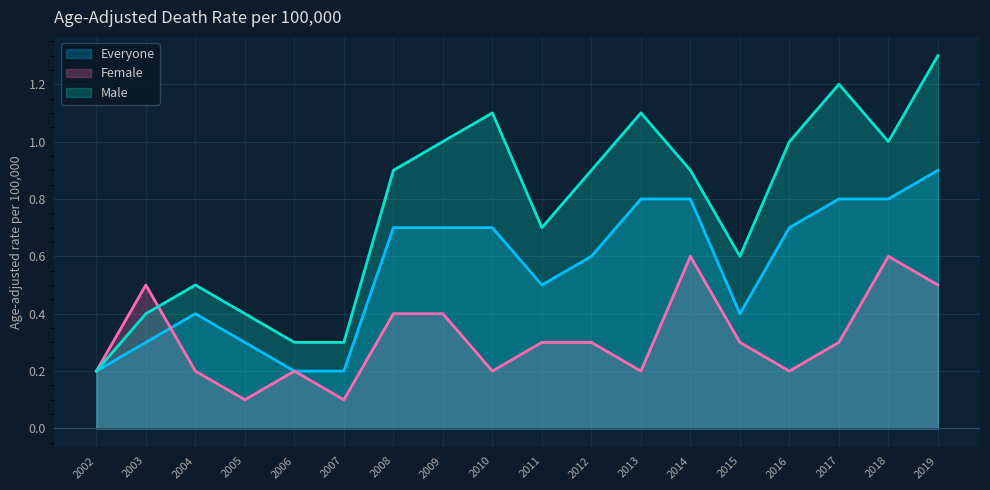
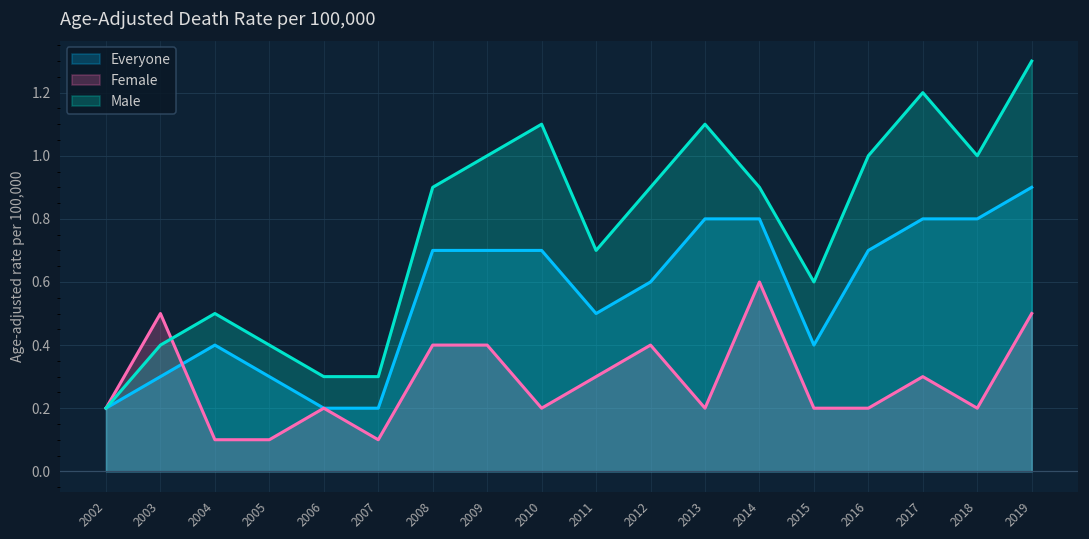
Female, 2004: 0.2 -> 0.1
Female, 2012: 0.3 -> 0.4
Female, 2015: 0.3 -> 0.2
Female, 2018: 0.6 -> 0.2
